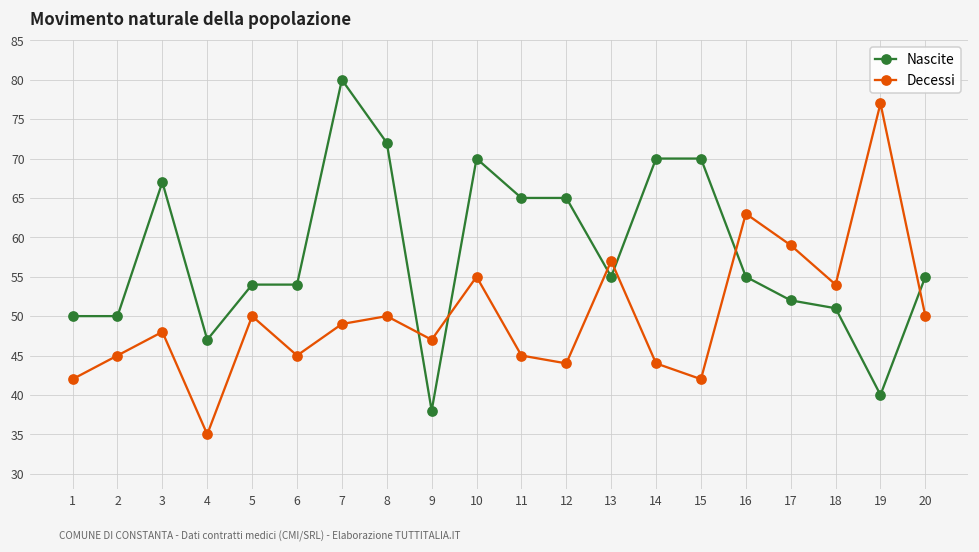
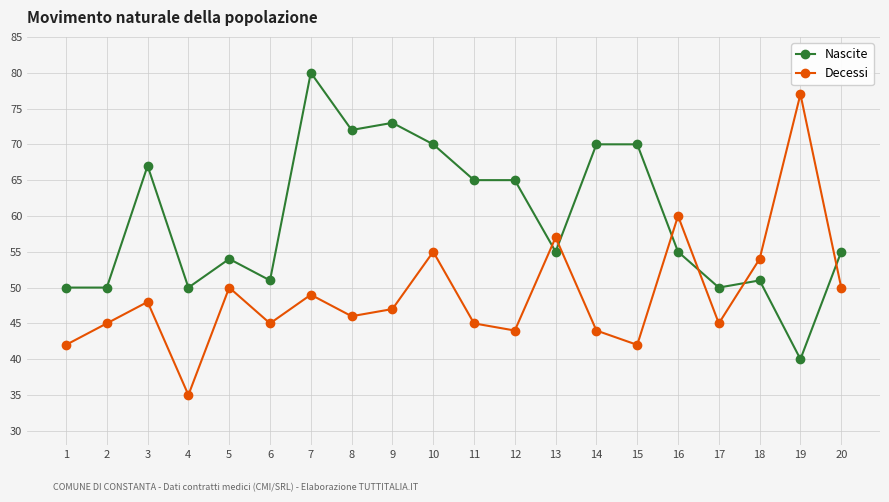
Nascite, 4: 47 -> 50
Nascite, 6: 54 -> 51
Decessi, 8: 50 -> 46
Nascite, 9: 38 -> 73
Decessi, 16: 63 -> 60
Nascite, 17: 52 -> 50
Decessi, 17: 59 -> 45
